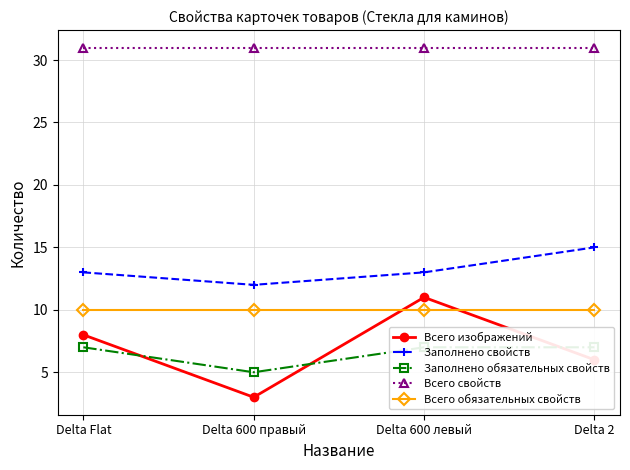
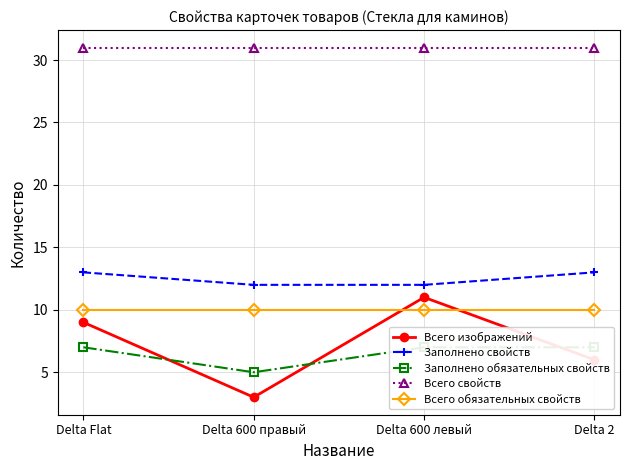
Всего изображений, Delta Flat: 8 -> 9
Заполнено свойств, Delta 600 левый: 13 -> 12
Заполнено свойств, Delta 2: 15 -> 13
